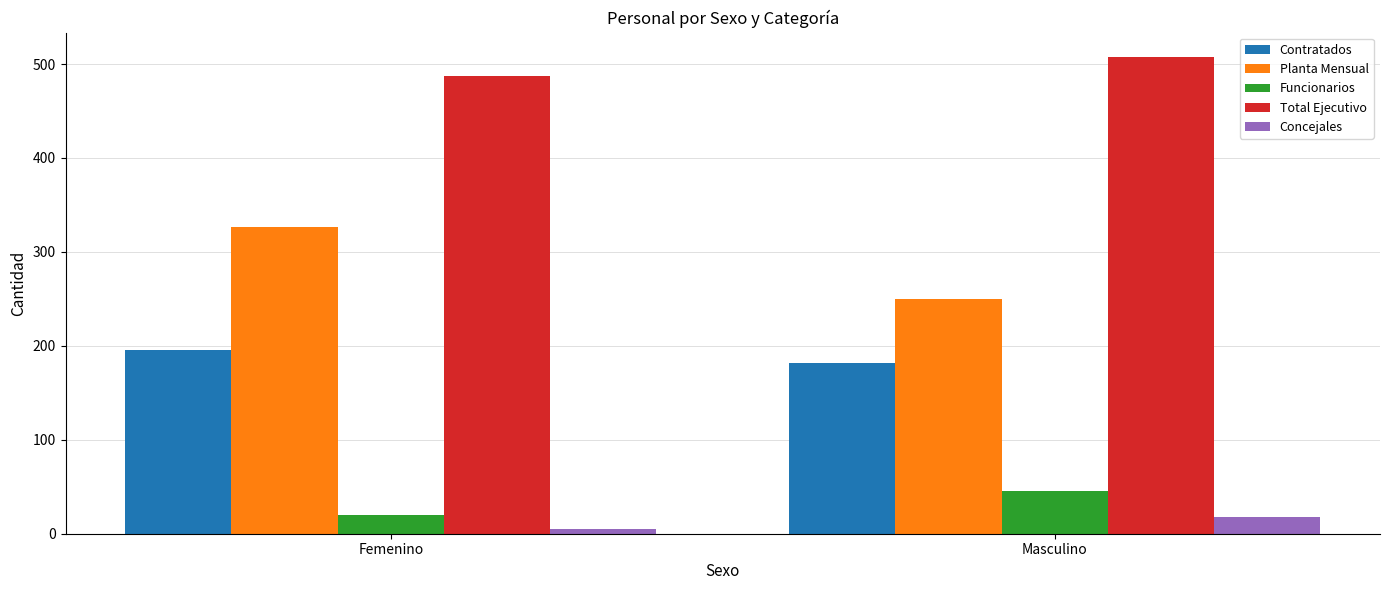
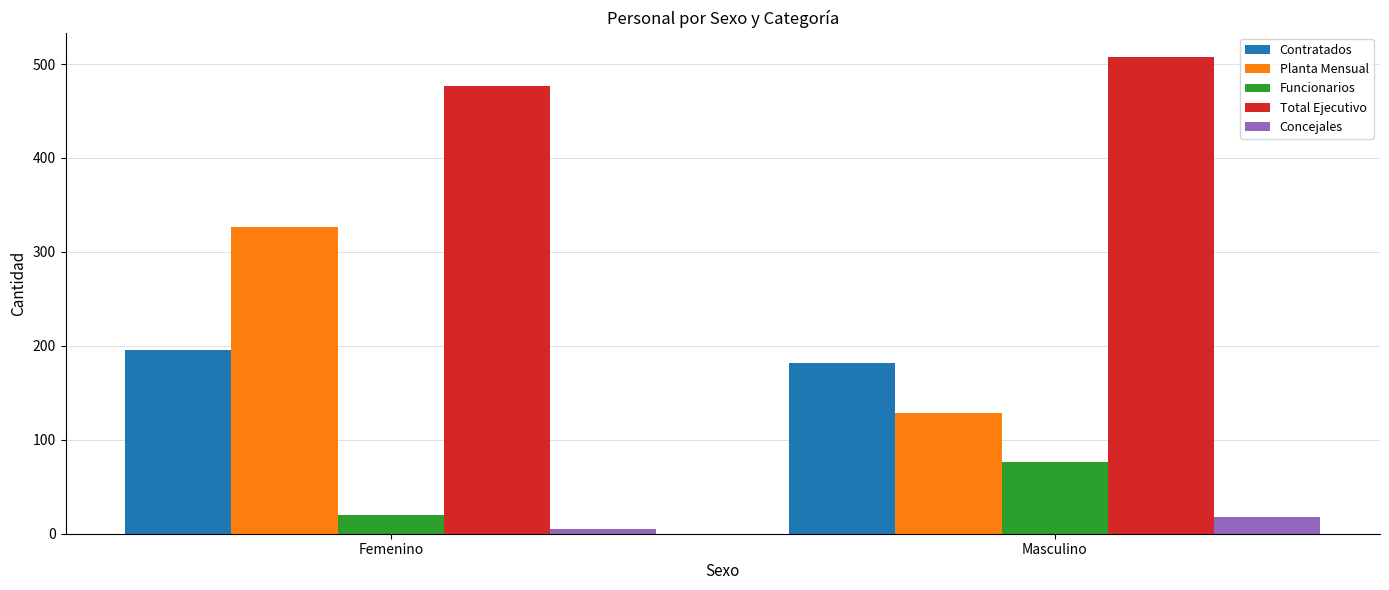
Total Ejecutivo, Femenino: 490 -> 480
Planta Mensual, Masculino: 250 -> 130
Funcionarios, Masculino: 50 -> 80
